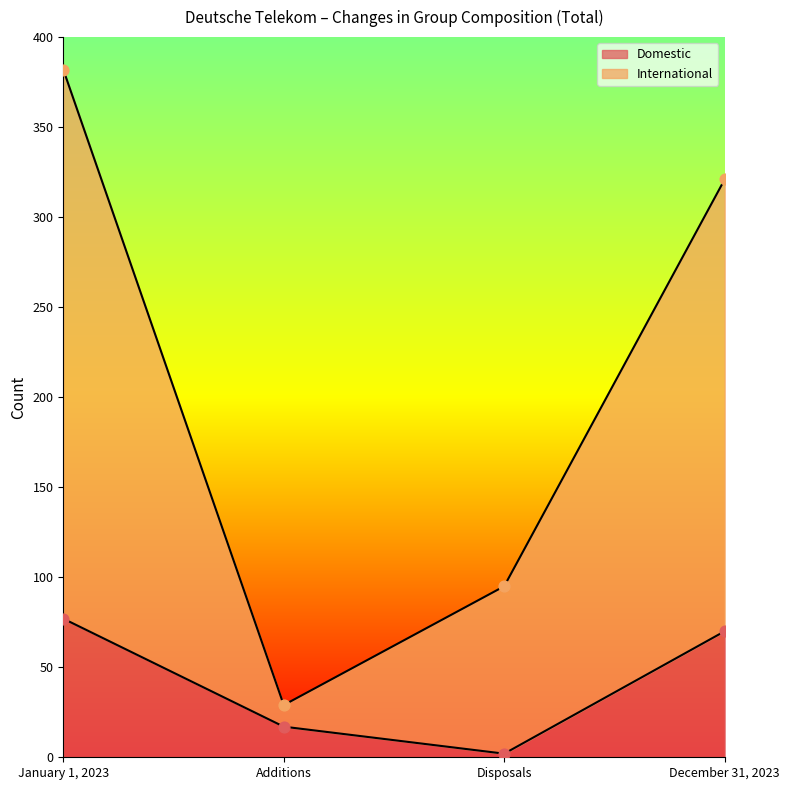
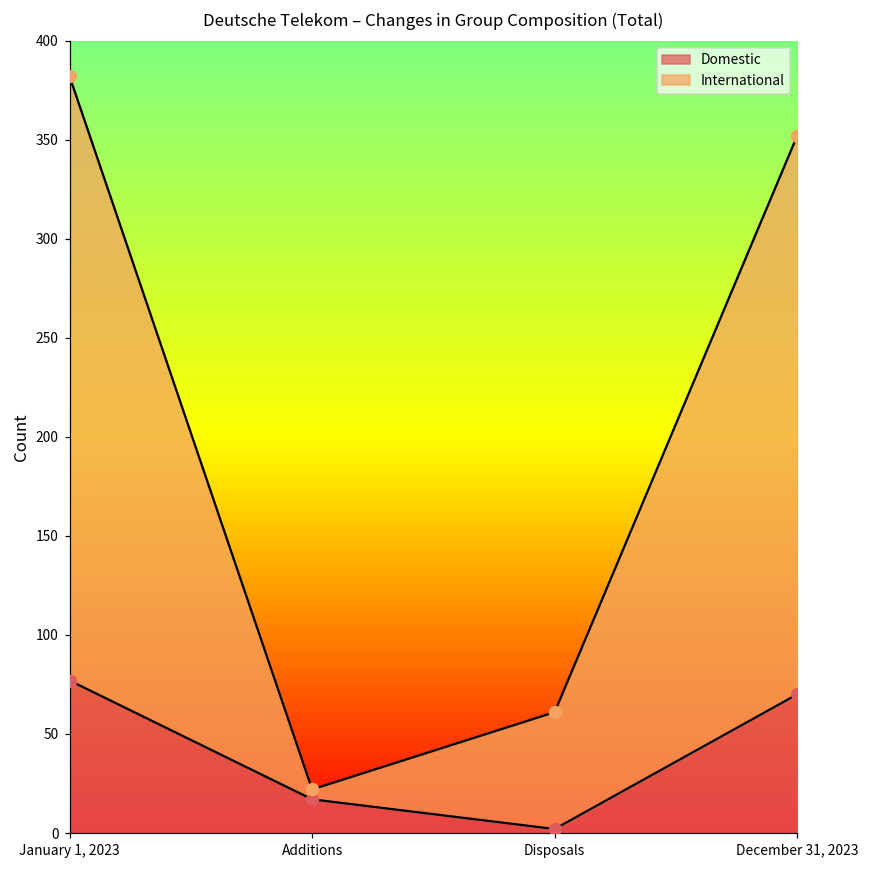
International, Additions: 12 -> 5
International, Disposals: 93 -> 59
International, December 31, 2023: 251 -> 282
